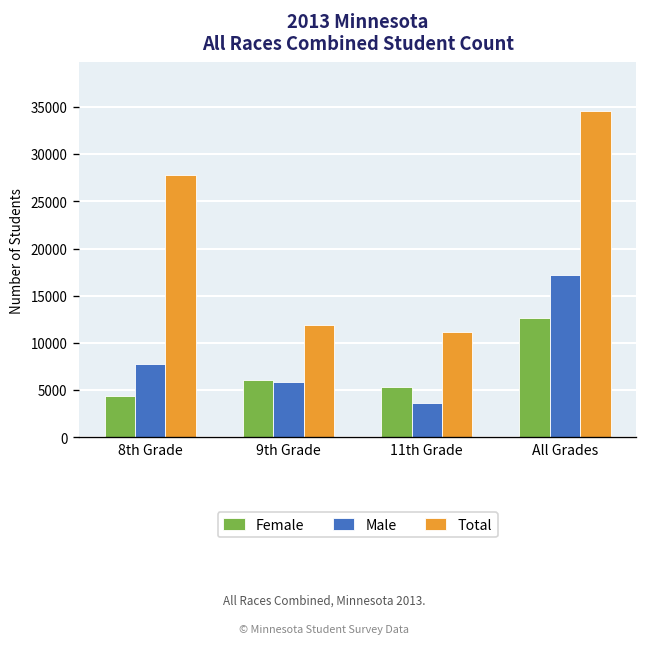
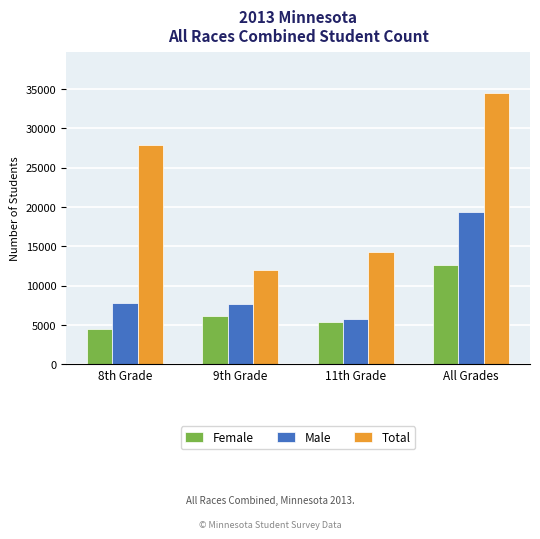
Male, 9th Grade: 6000 -> 8000
Male, 11th Grade: 4000 -> 6000
Total, 11th Grade: 11000 -> 14000
Male, All Grades: 17000 -> 19000
